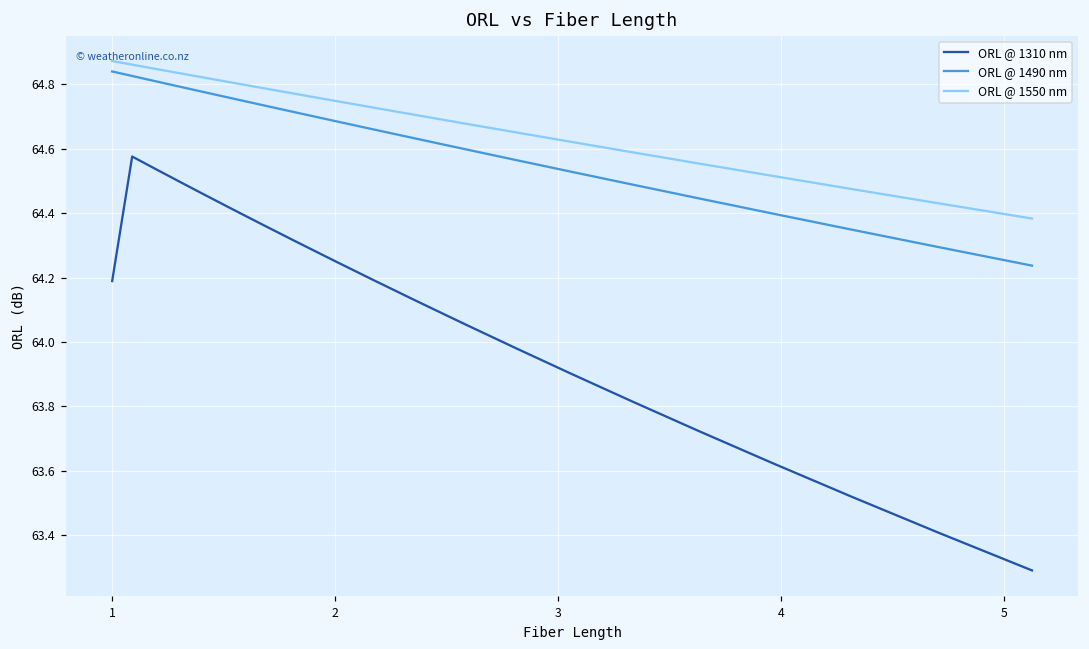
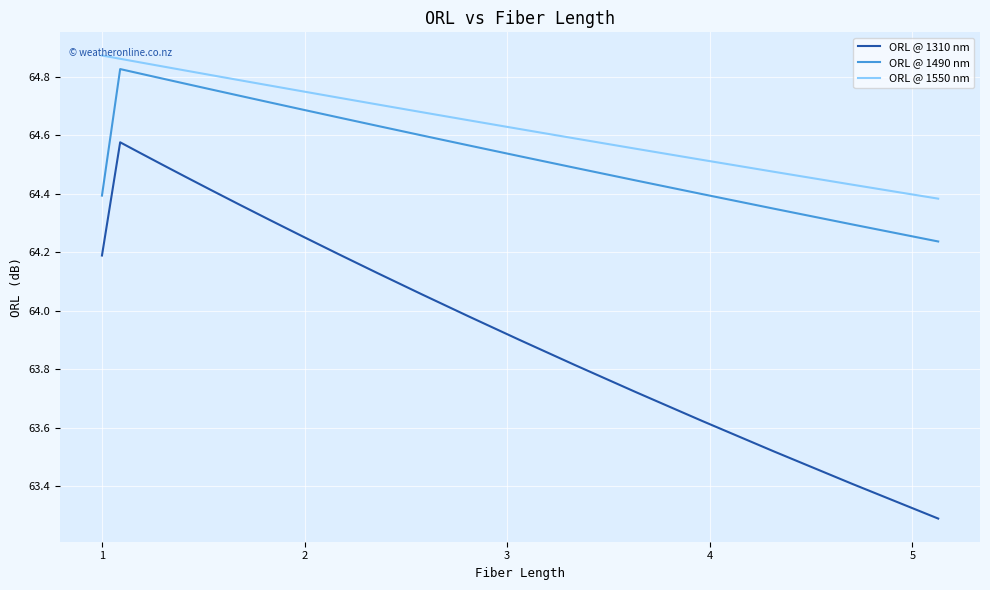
ORL @ 1490 nm, 1: 64.84 -> 64.39
